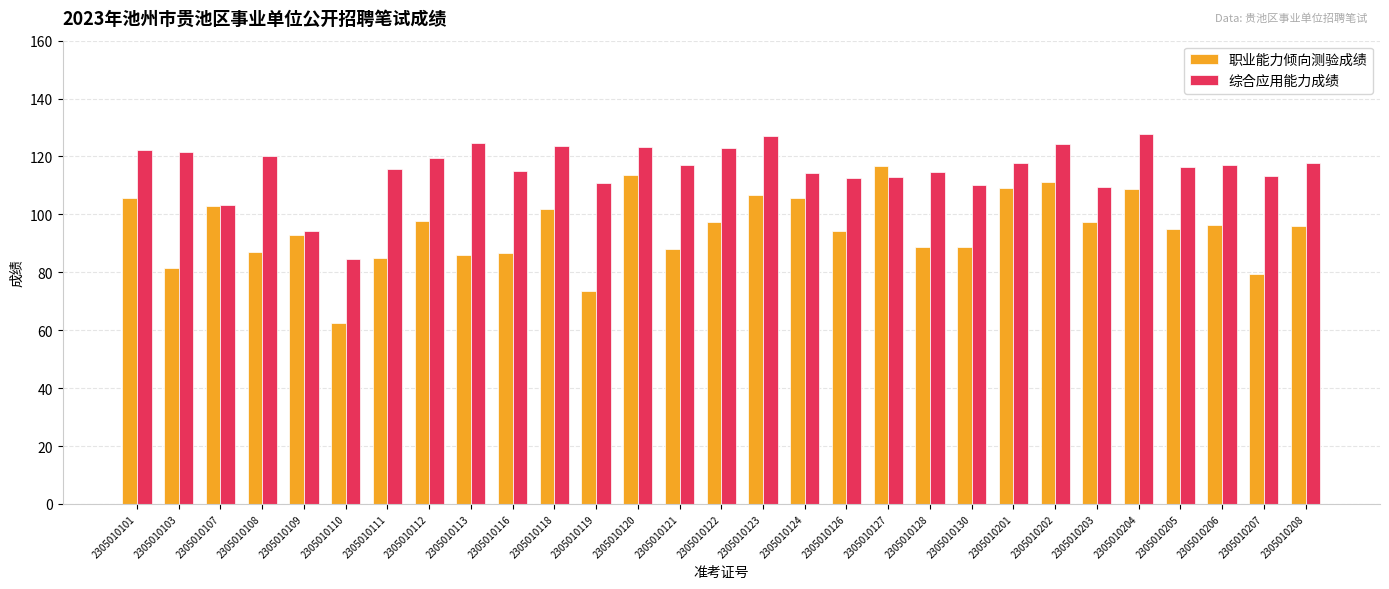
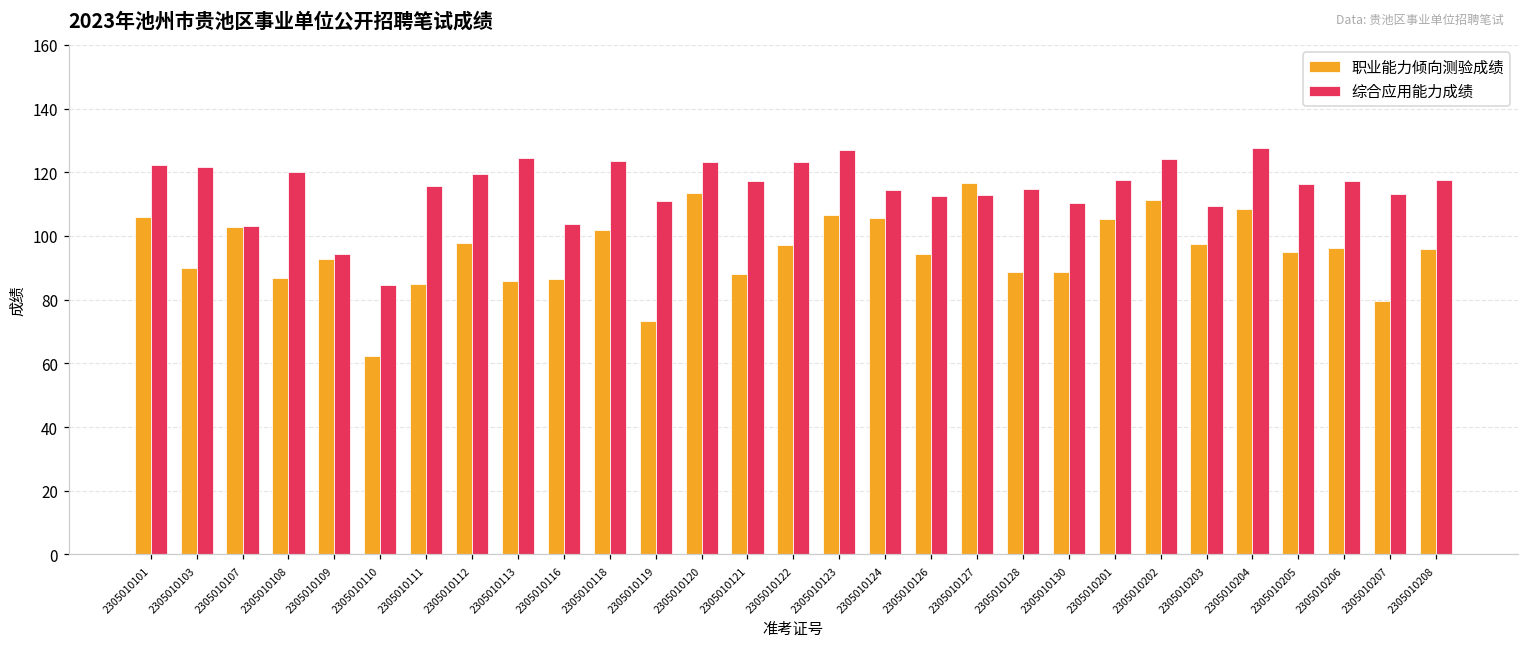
职业能力倾向测验成绩, 2305010103: 81 -> 90
综合应用能力成绩, 2305010116: 115 -> 104
职业能力倾向测验成绩, 2305010201: 109 -> 105
